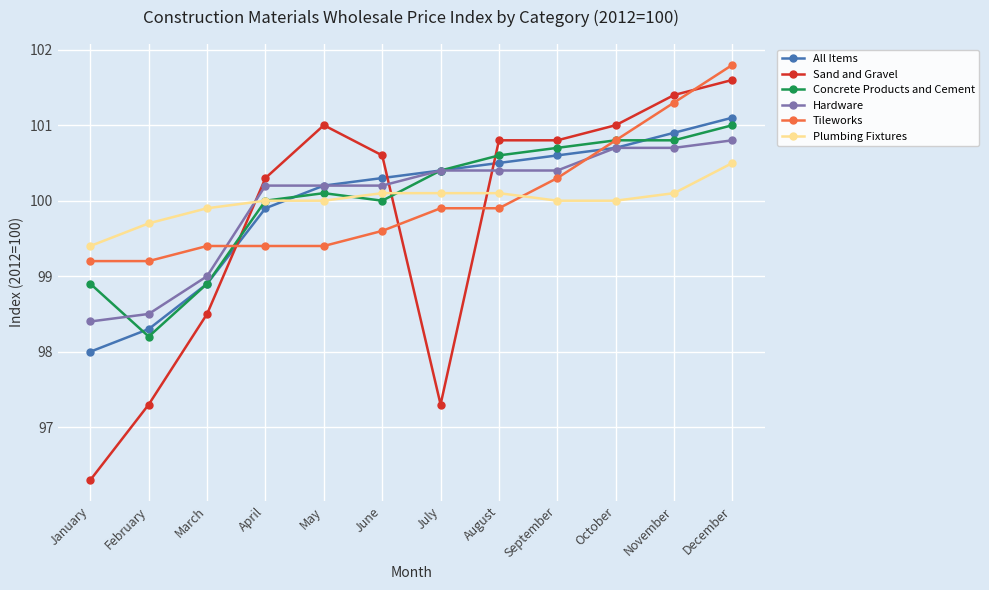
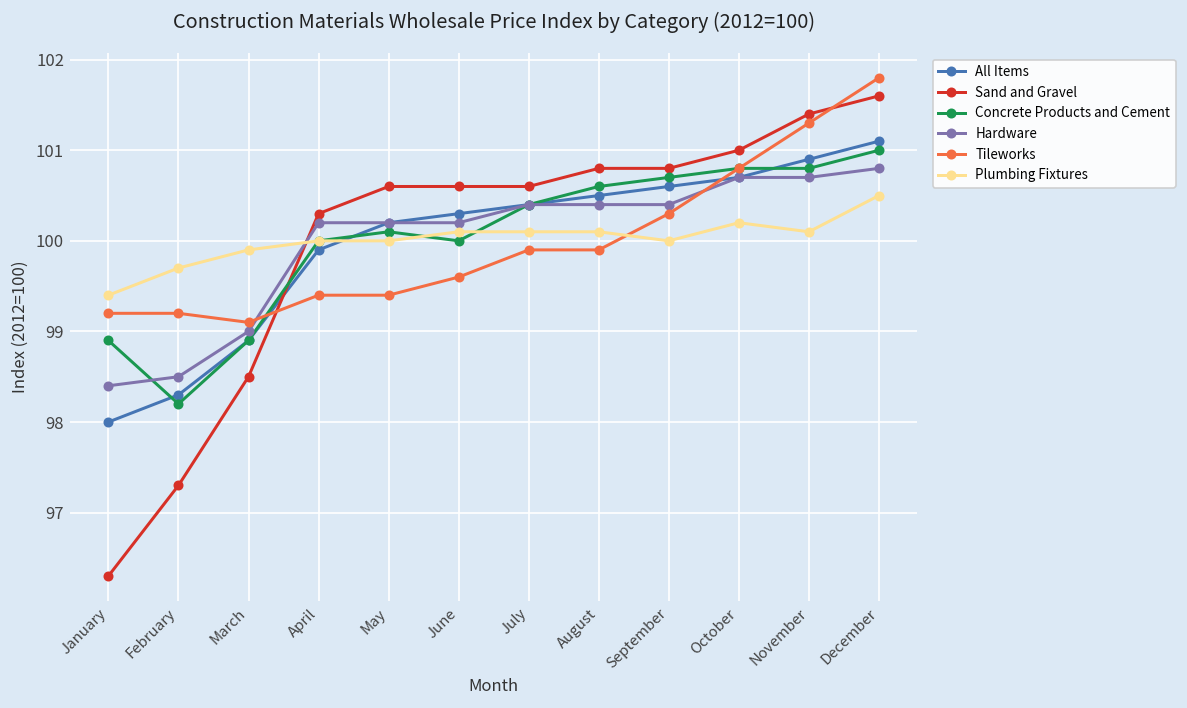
Tileworks, March: 99.4 -> 99.1
Sand and Gravel, May: 101.0 -> 100.6
Sand and Gravel, July: 97.3 -> 100.6
Plumbing Fixtures, October: 100.0 -> 100.2
